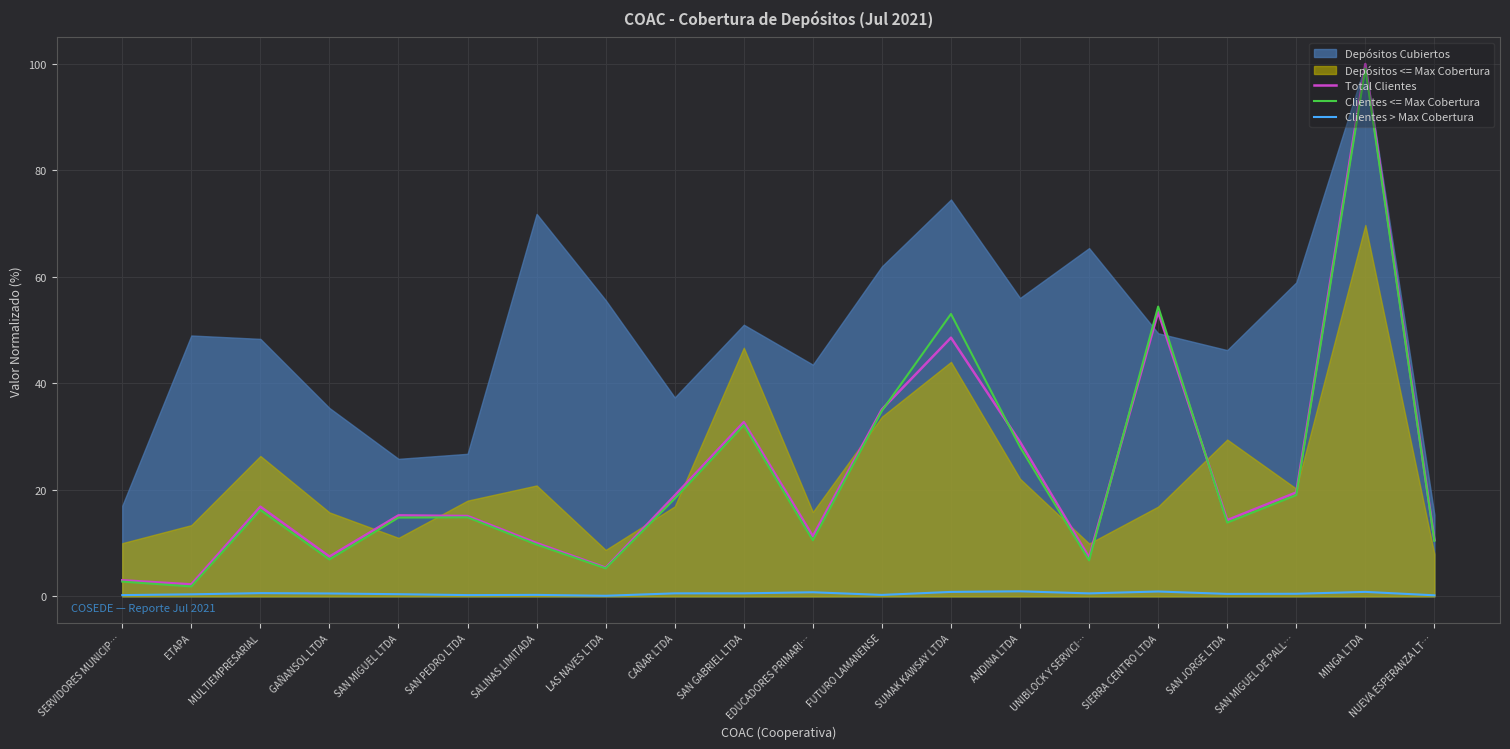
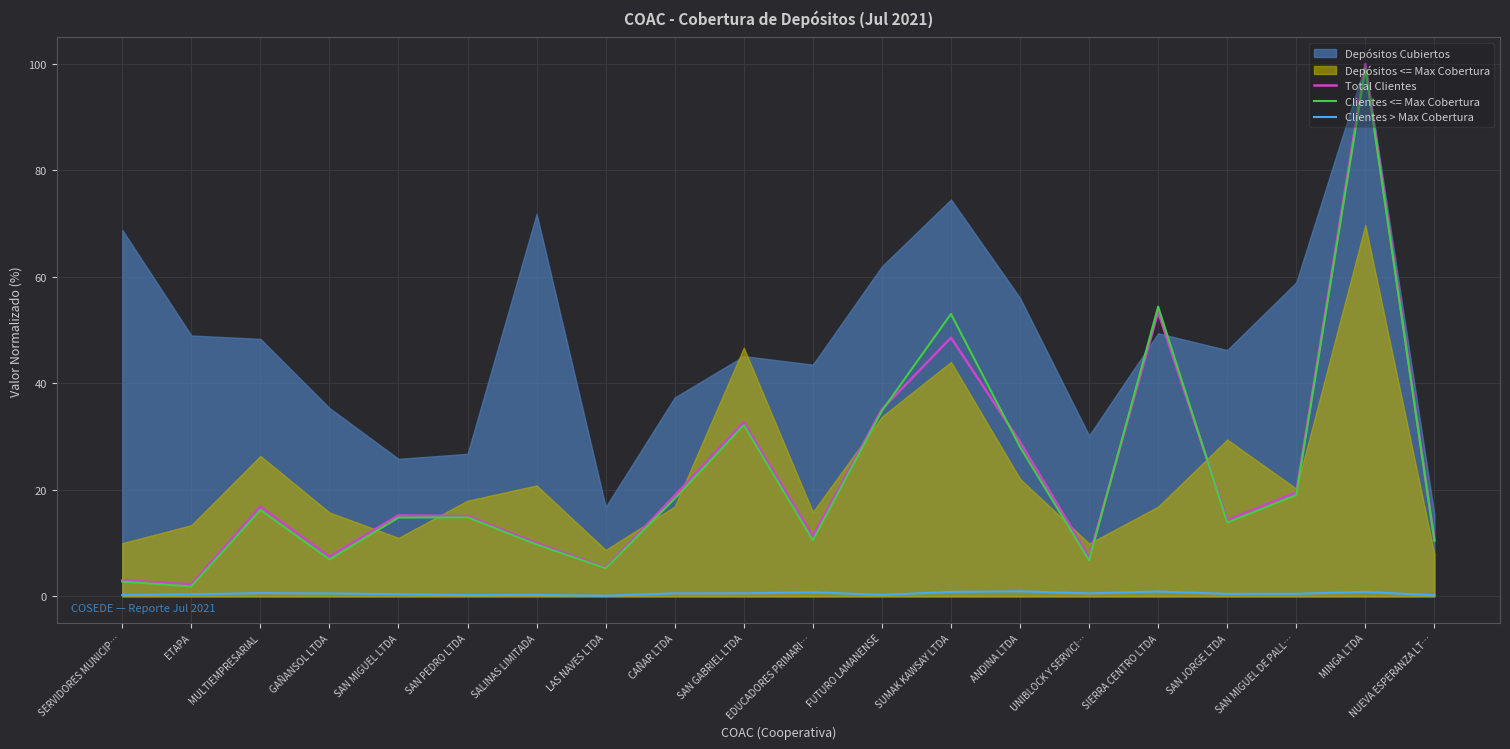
Depósitos Cubiertos, SERVIDORES MUNICIP…: 17 -> 69
Depósitos Cubiertos, LAS NAVES LTDA: 56 -> 17
Depósitos Cubiertos, SAN GABRIEL LTDA: 51 -> 45
Depósitos Cubiertos, UNIBLOCK Y SERVICI…: 65 -> 30
